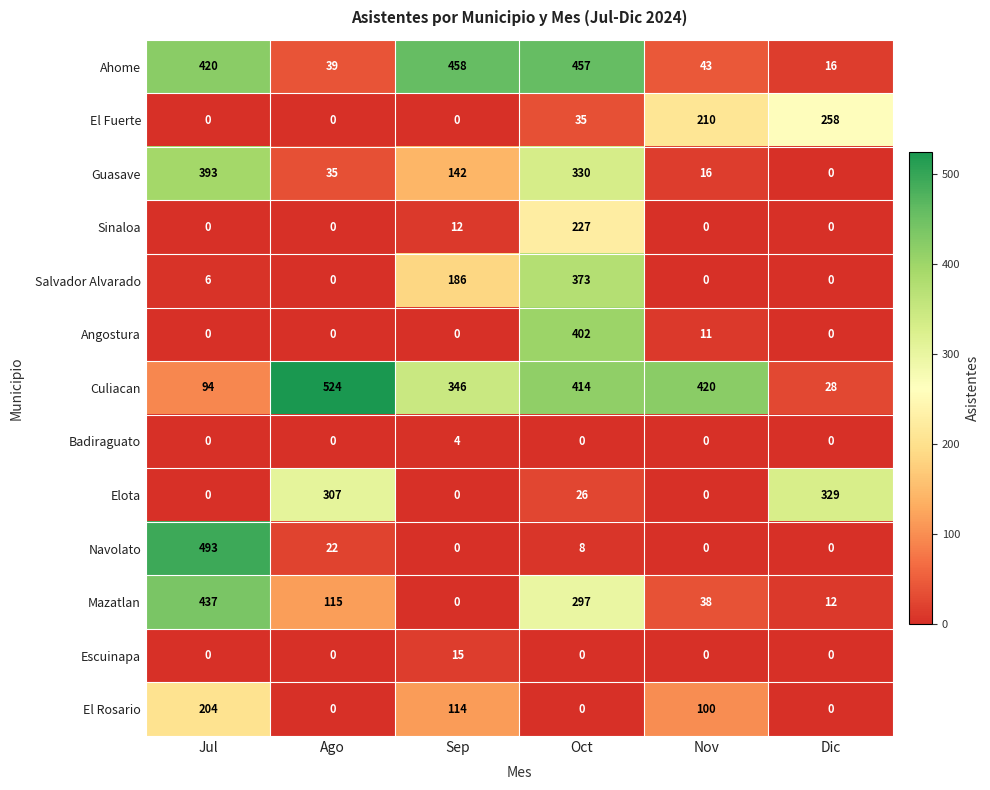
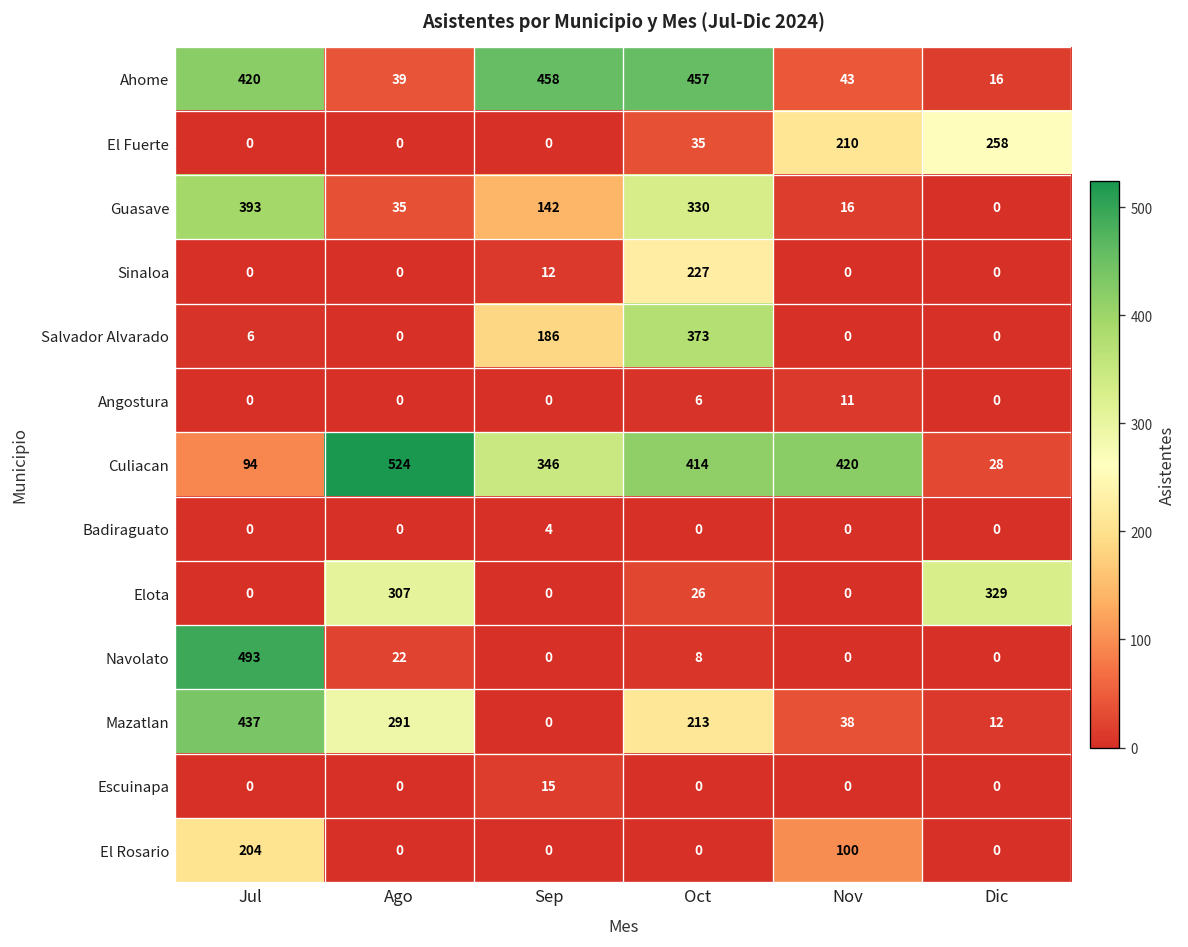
Angostura, Oct: 402 -> 6
Mazatlan, Ago: 115 -> 291
Mazatlan, Oct: 297 -> 213
El Rosario, Sep: 114 -> 0
